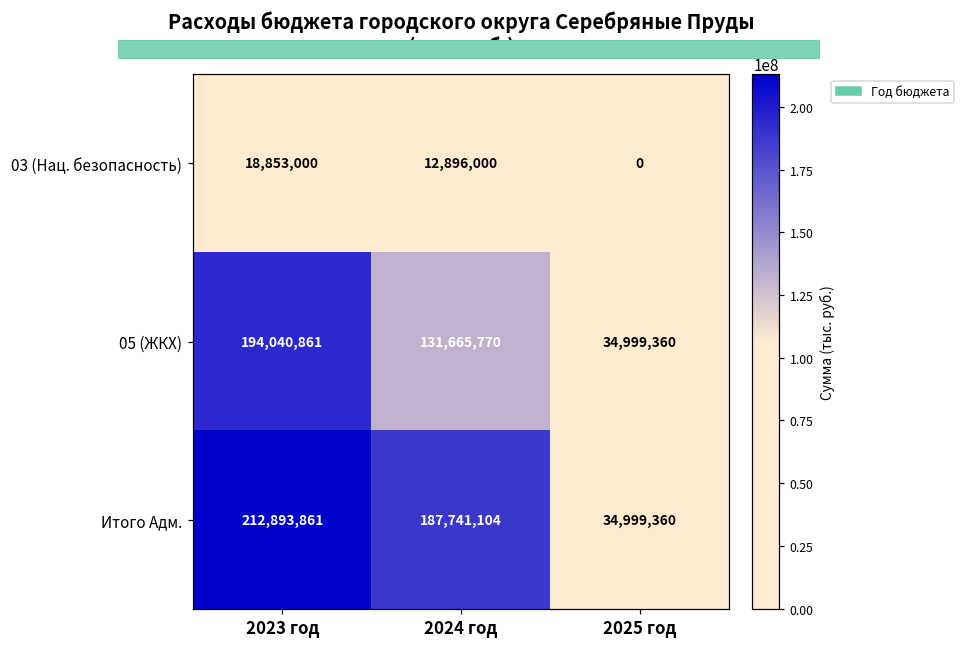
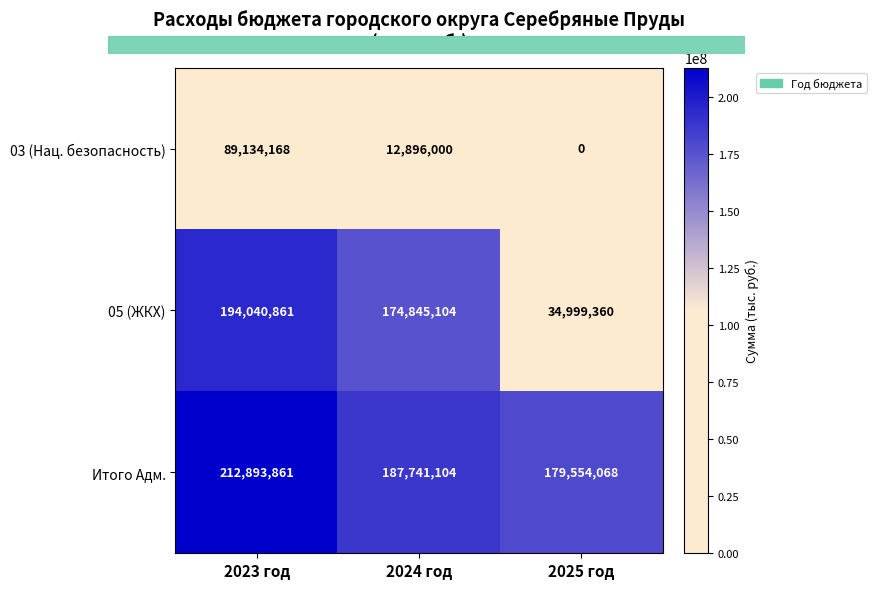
03 (Нац. безопасность), 2023 год: 18,853,000 -> 89,134,168
05 (ЖКХ), 2024 год: 131,665,770 -> 174,845,104
Итого Адм., 2025 год: 34,999,360 -> 179,554,068
